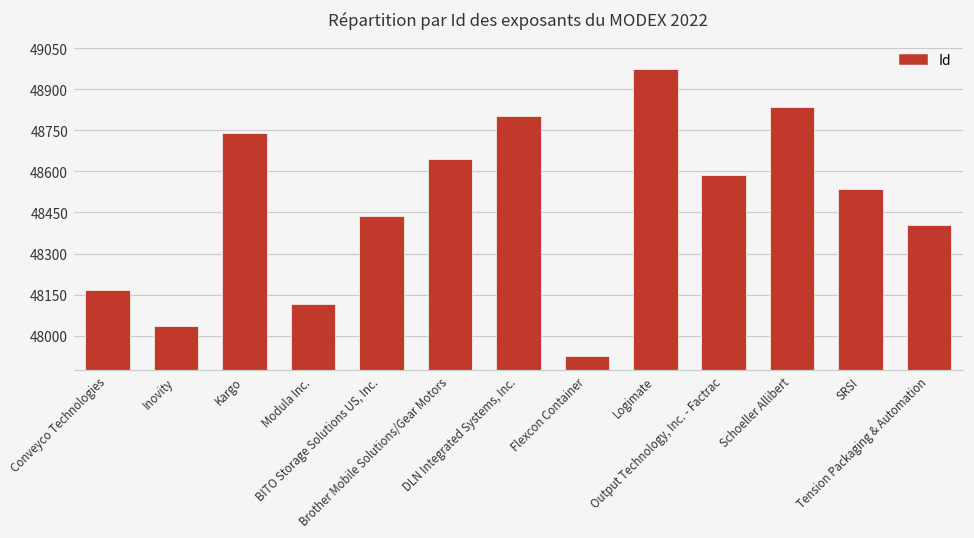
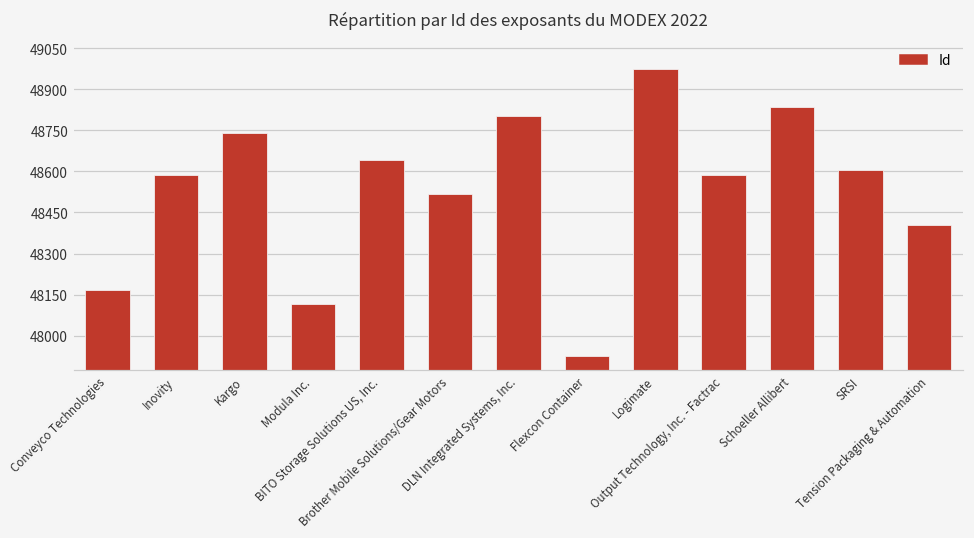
Inovity: 48040 -> 48590
BITO Storage Solutions US, Inc.: 48440 -> 48640
Brother Mobile Solutions/Gear Motors: 48640 -> 48520
SRSI: 48540 -> 48600
